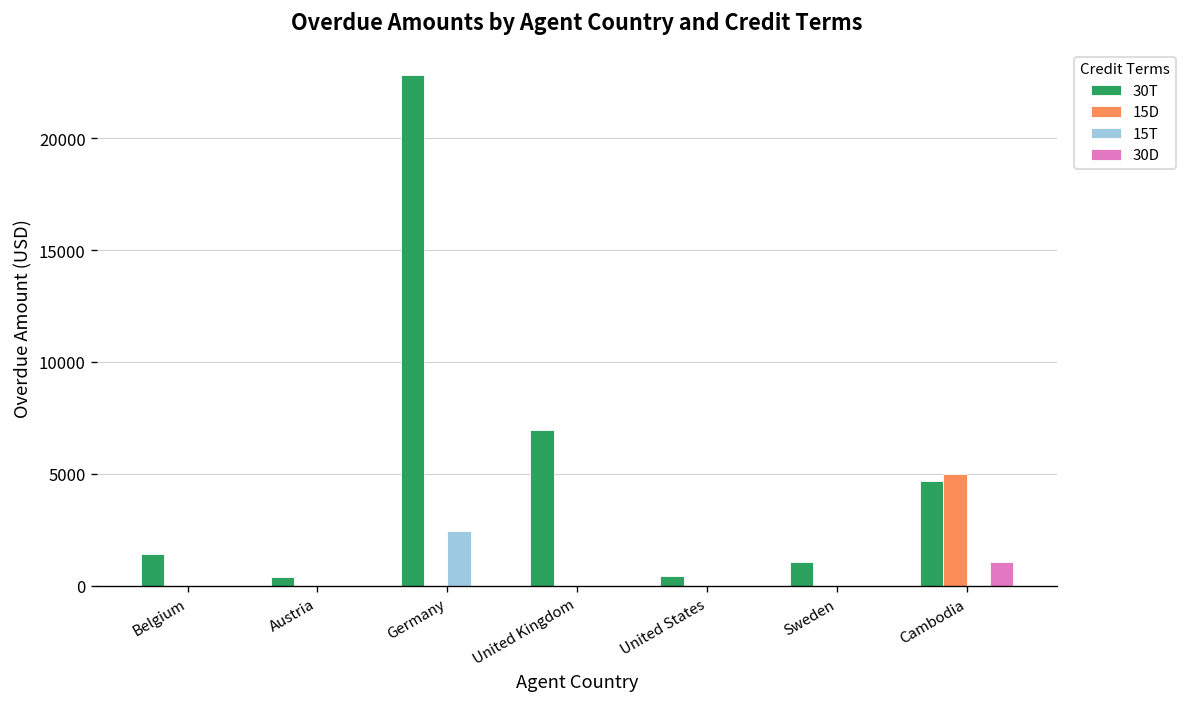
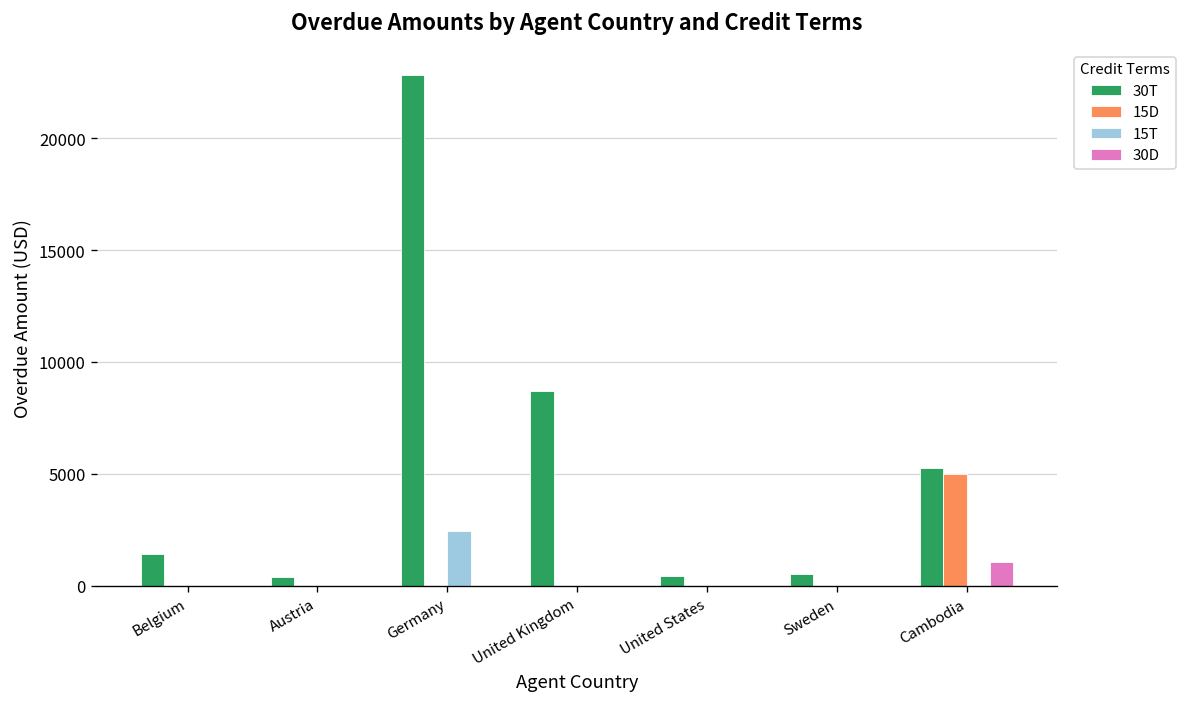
30T, United Kingdom: 7000 -> 8700
30T, Sweden: 1100 -> 500
30T, Cambodia: 4700 -> 5300
